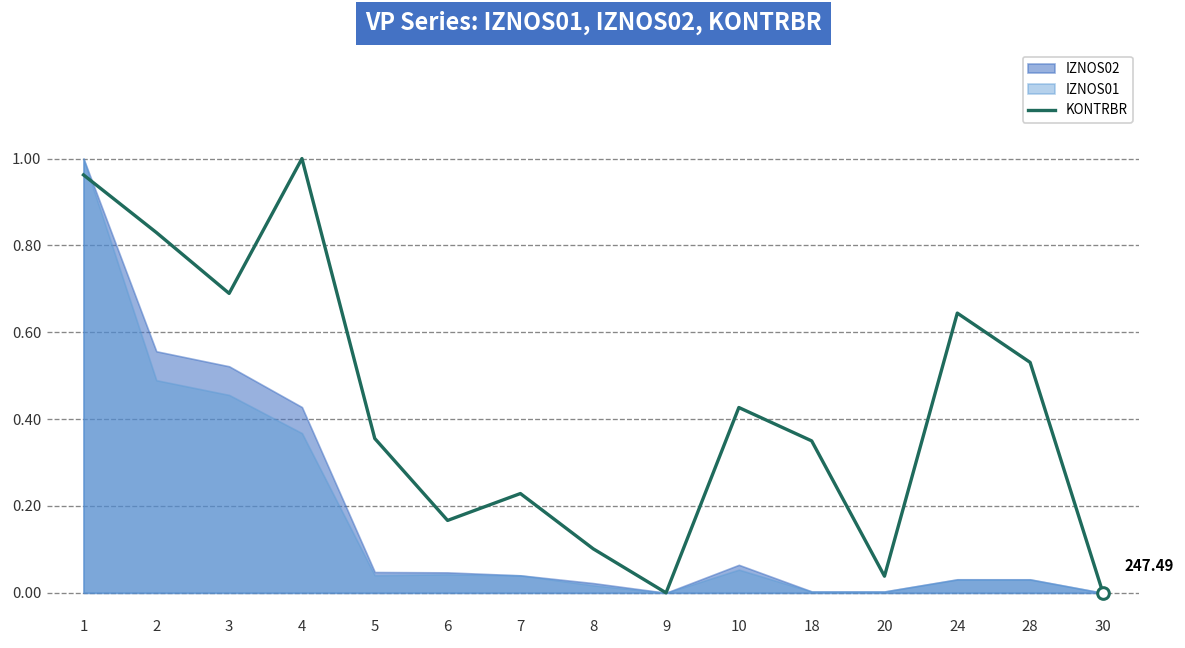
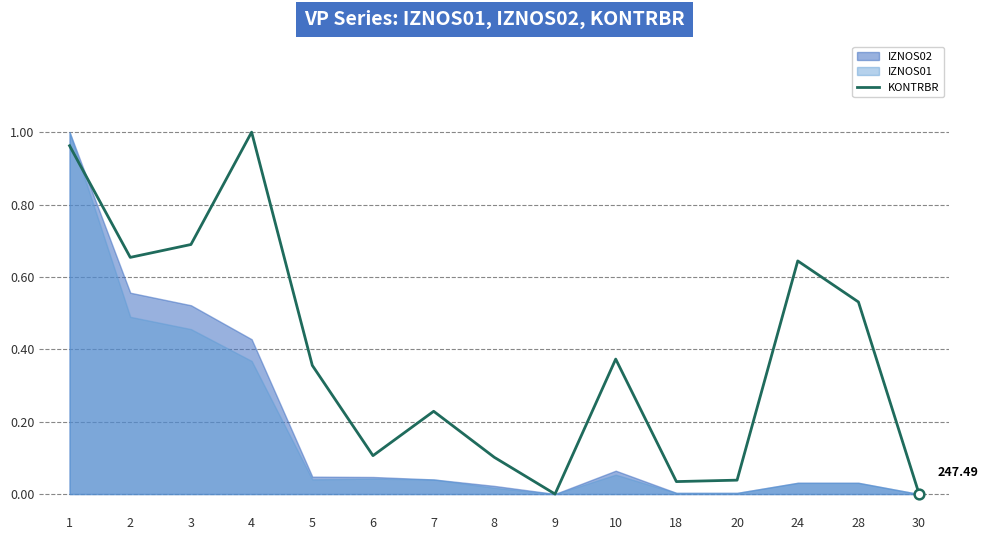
KONTRBR, 2: 0.83 -> 0.65
KONTRBR, 6: 0.17 -> 0.11
KONTRBR, 10: 0.43 -> 0.37
KONTRBR, 18: 0.35 -> 0.03
